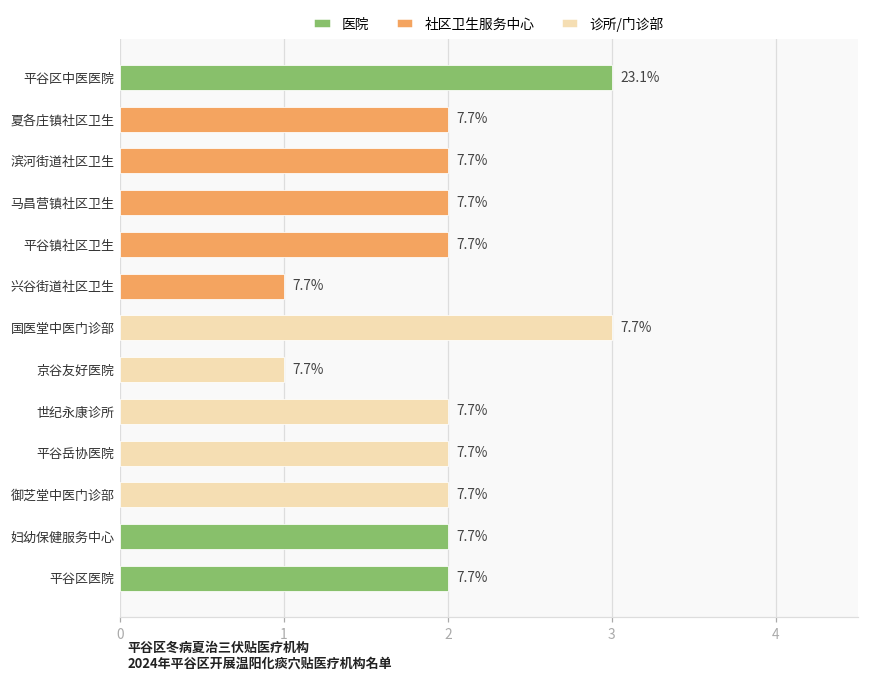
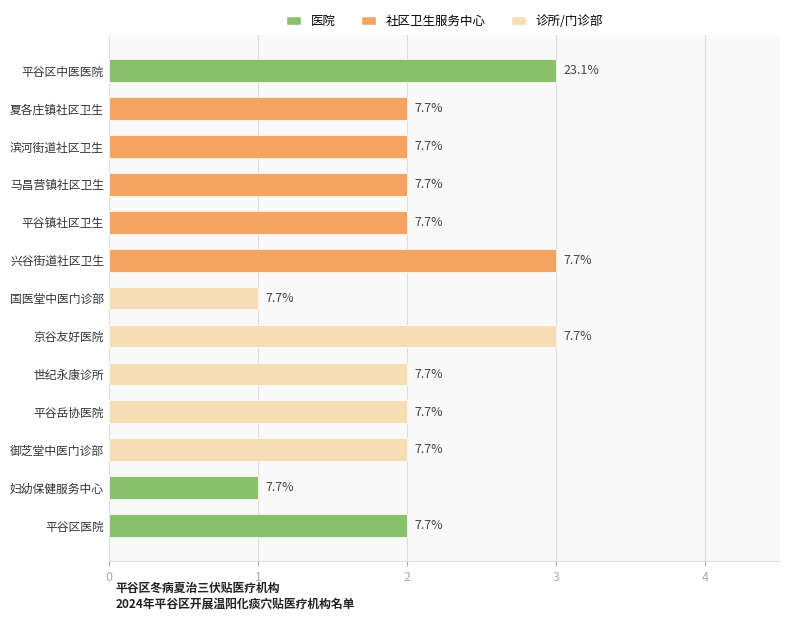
兴谷街道社区卫生: 1 -> 3
国医堂中医门诊部: 3 -> 1
京谷友好医院: 1 -> 3
妇幼保健服务中心: 2 -> 1
